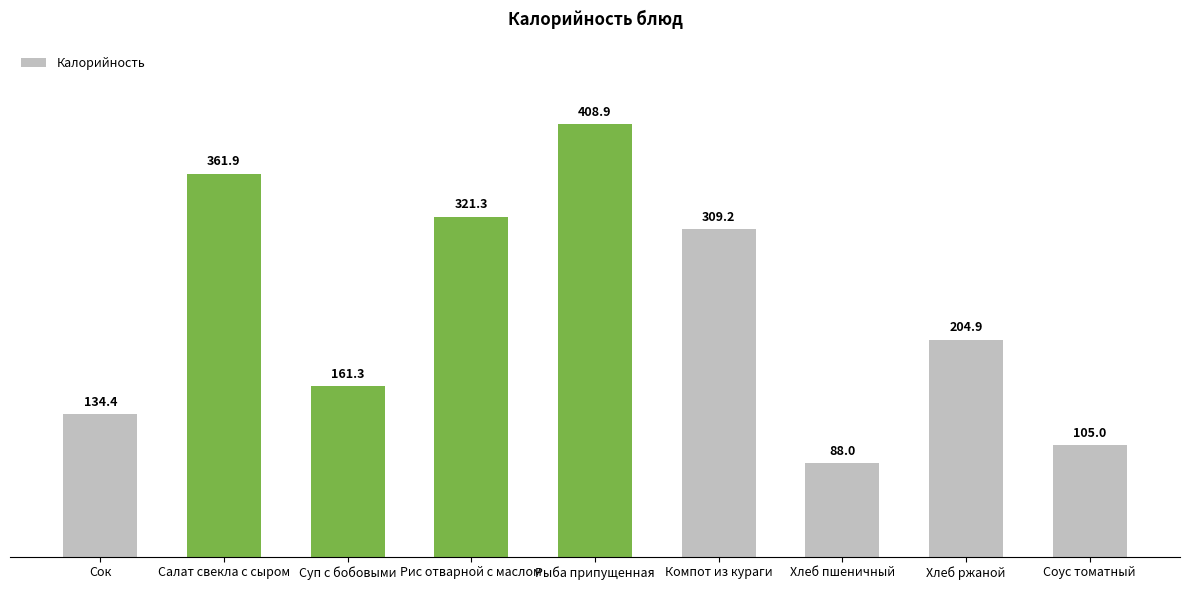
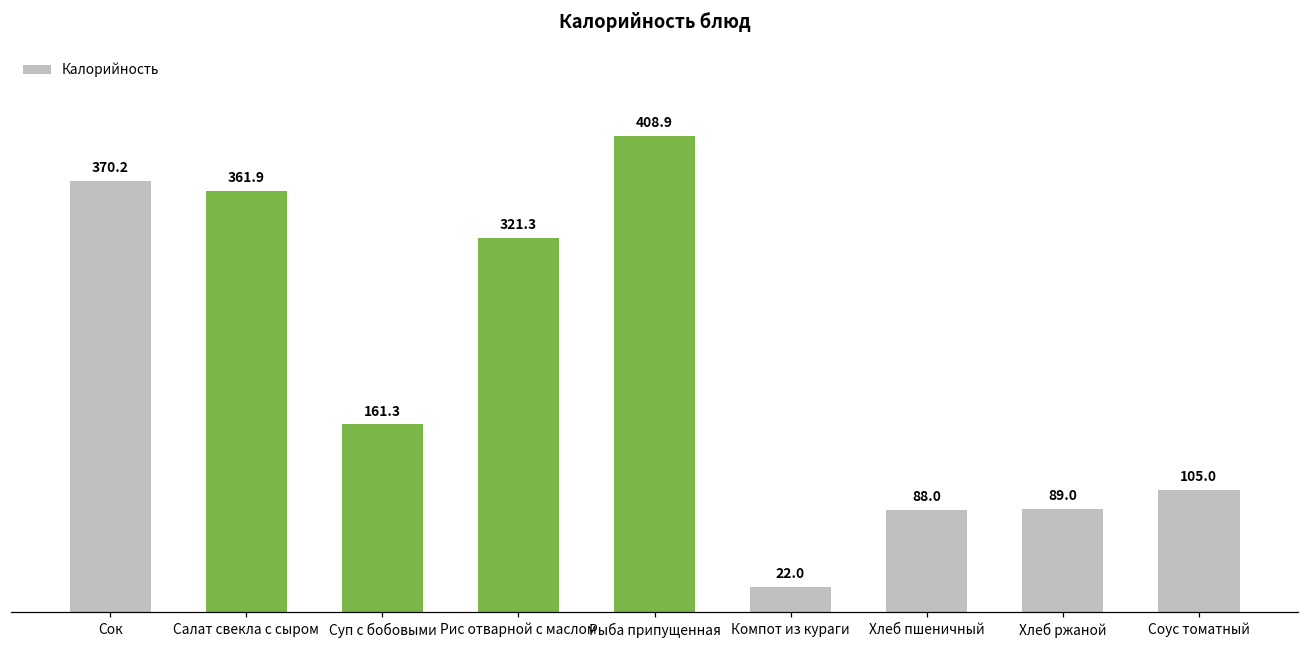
Сок: 134.4 -> 370.2
Компот из кураги: 309.2 -> 22.0
Хлеб ржаной: 204.9 -> 89.0
